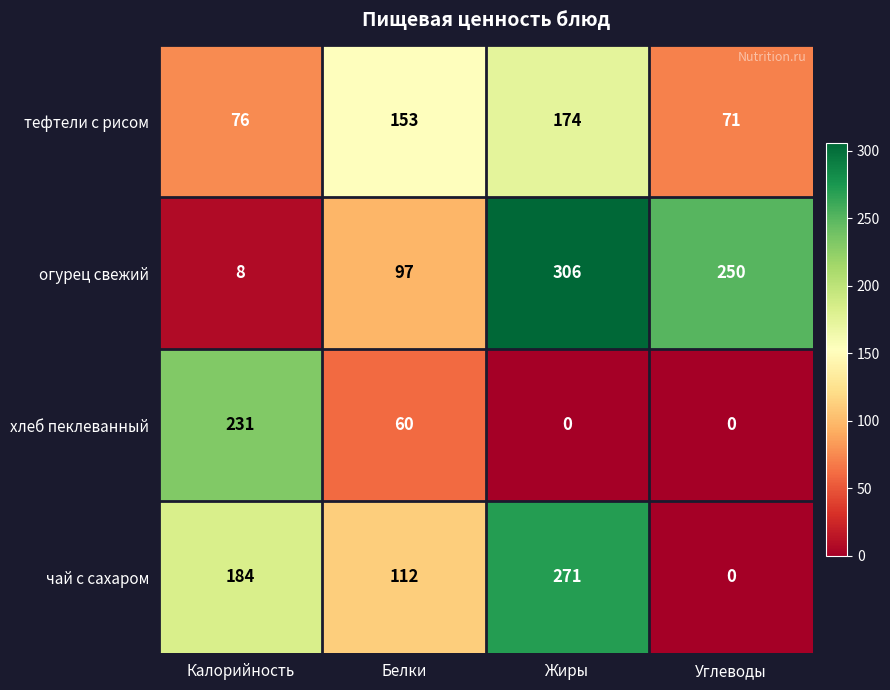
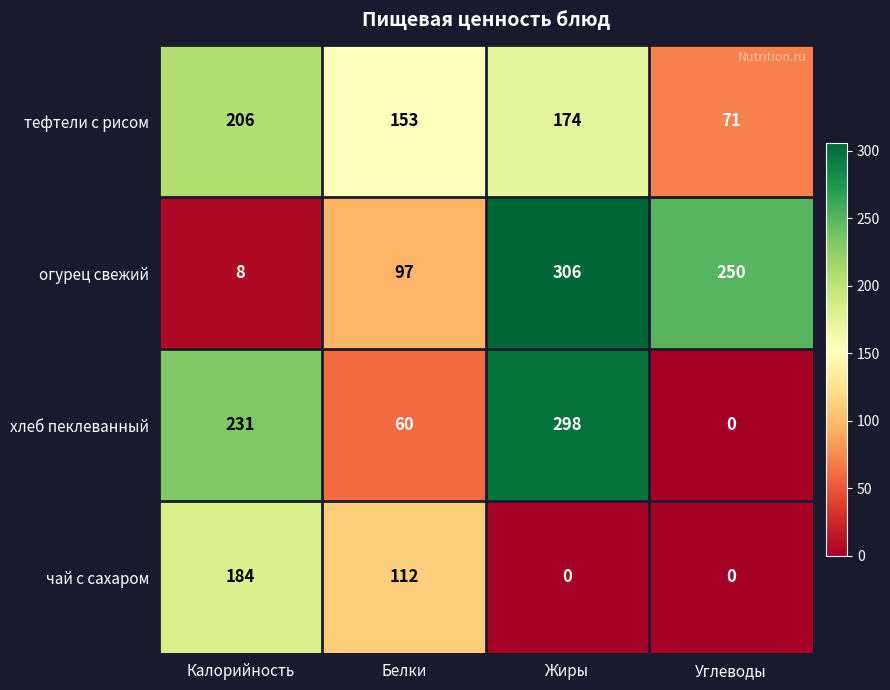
тефтели с рисом, Калорийность: 76 -> 206
хлеб пеклеванный, Жиры: 0 -> 298
чай с сахаром, Жиры: 271 -> 0
